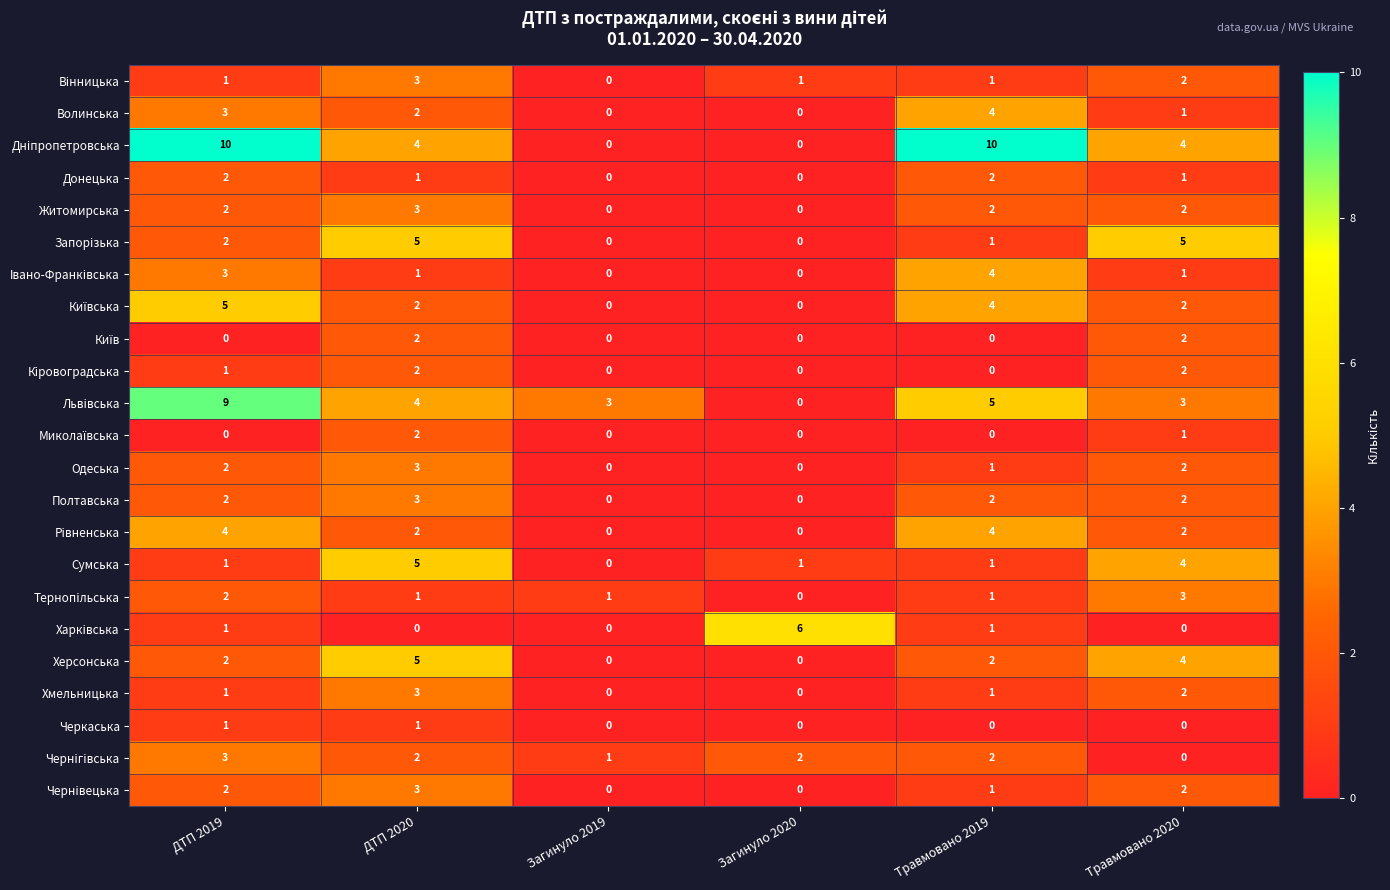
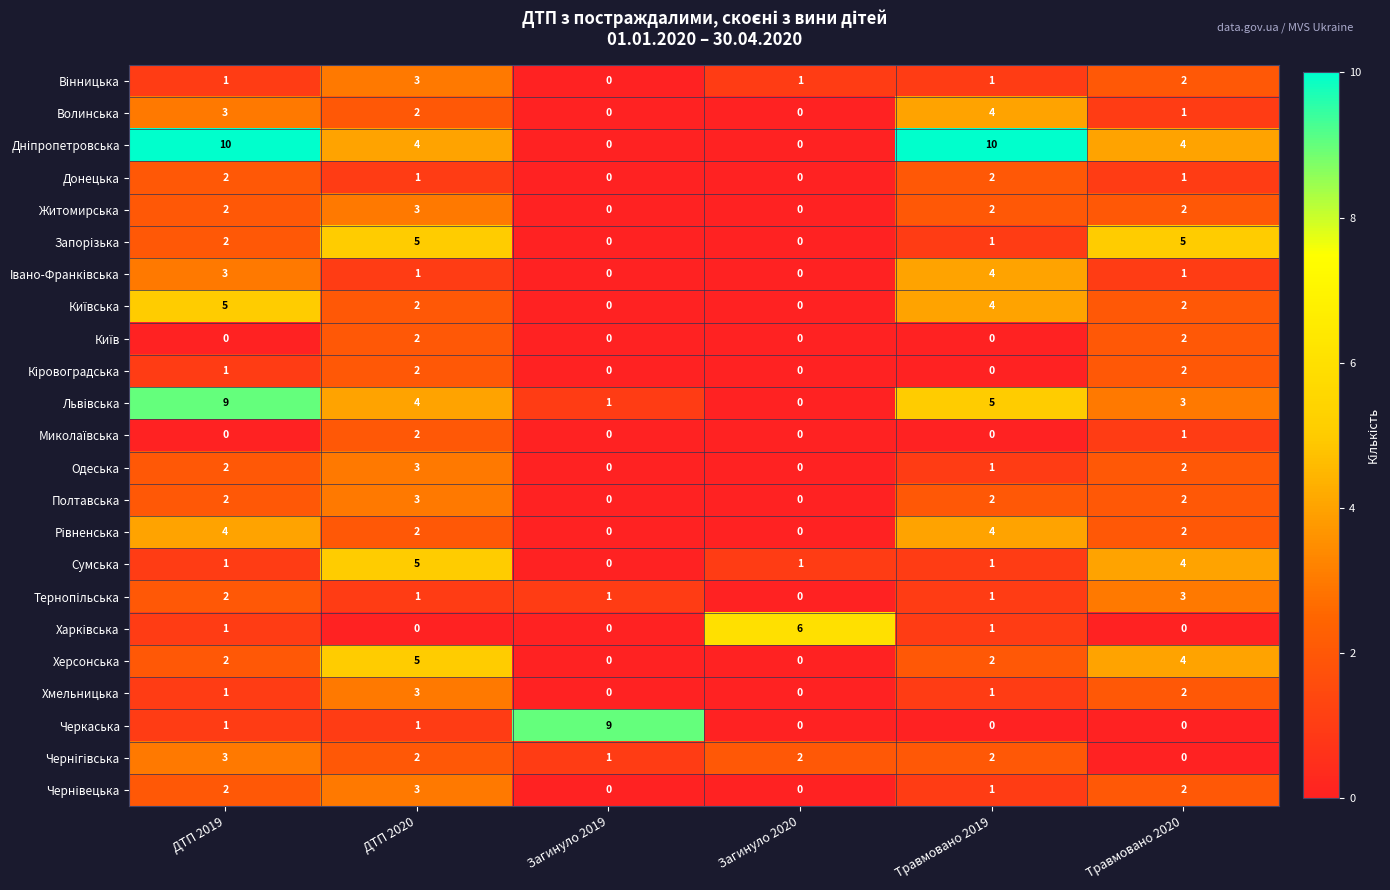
Львівська, Загинуло 2019: 3 -> 1
Черкаська, Загинуло 2019: 0 -> 9
